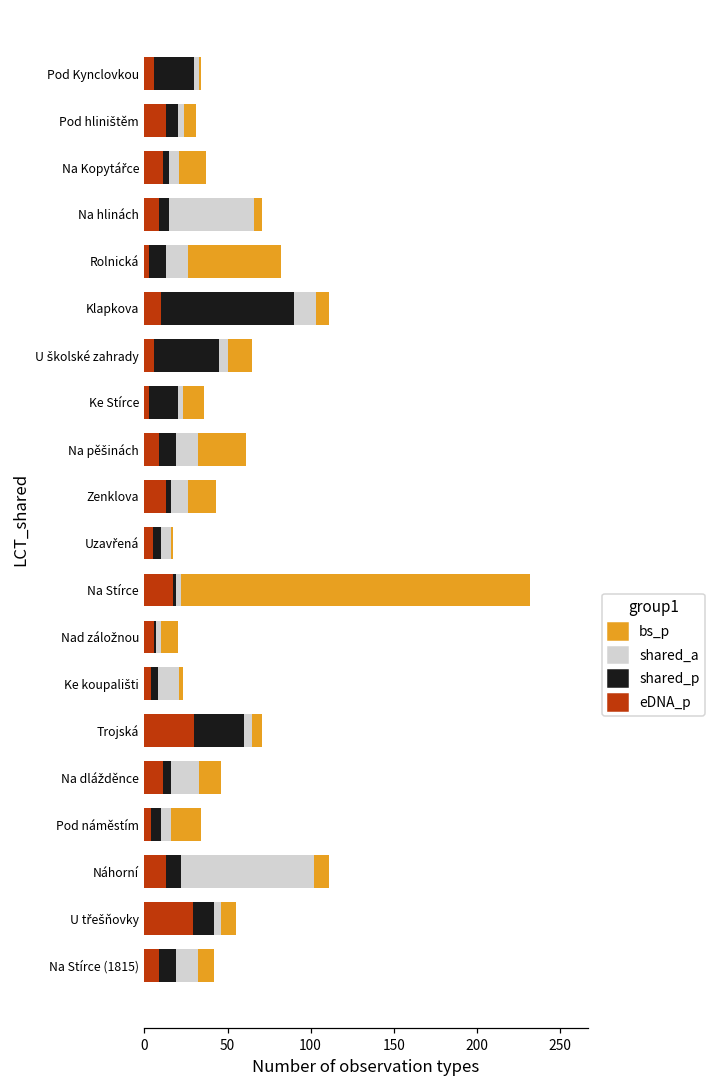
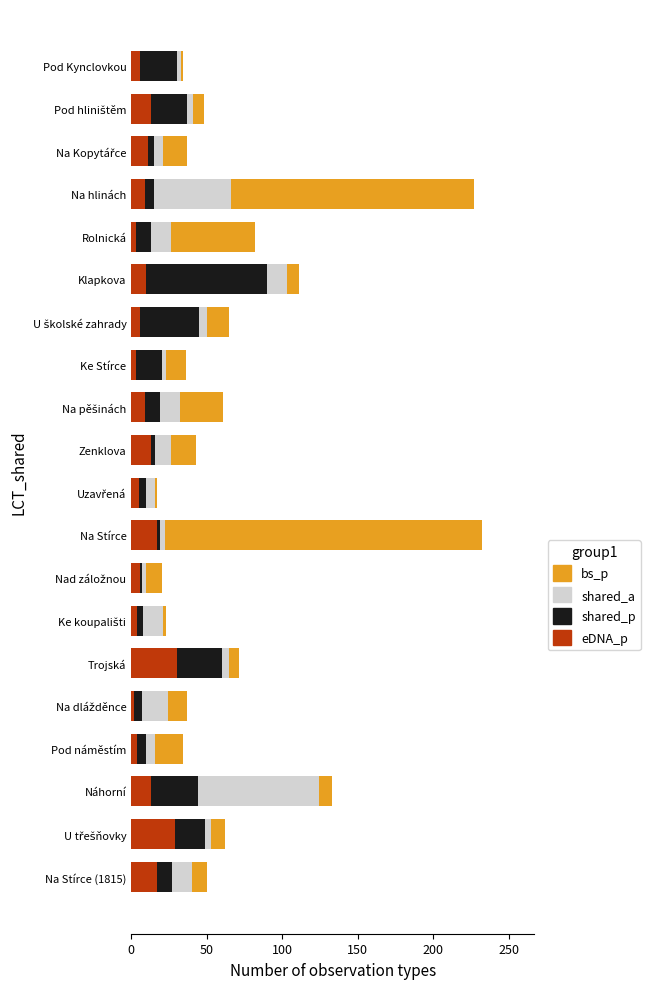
shared_p, Pod hliništěm: 7 -> 24
bs_p, Na hlinách: 5 -> 161
eDNA_p, Na dlážděnce: 11 -> 2
shared_p, Náhorní: 9 -> 31
shared_p, U třešňovky: 13 -> 20
eDNA_p, Na Stírce (1815): 9 -> 17
